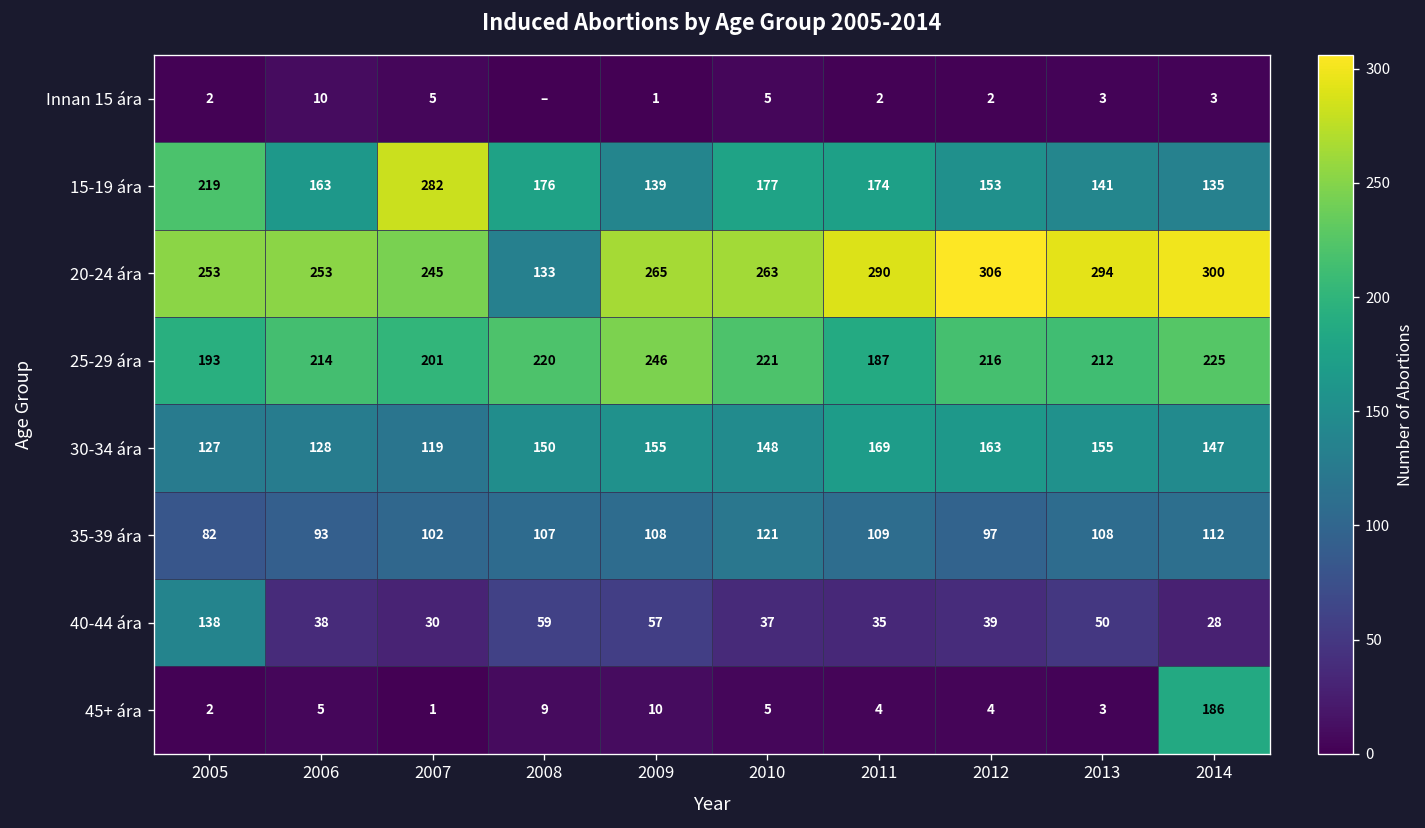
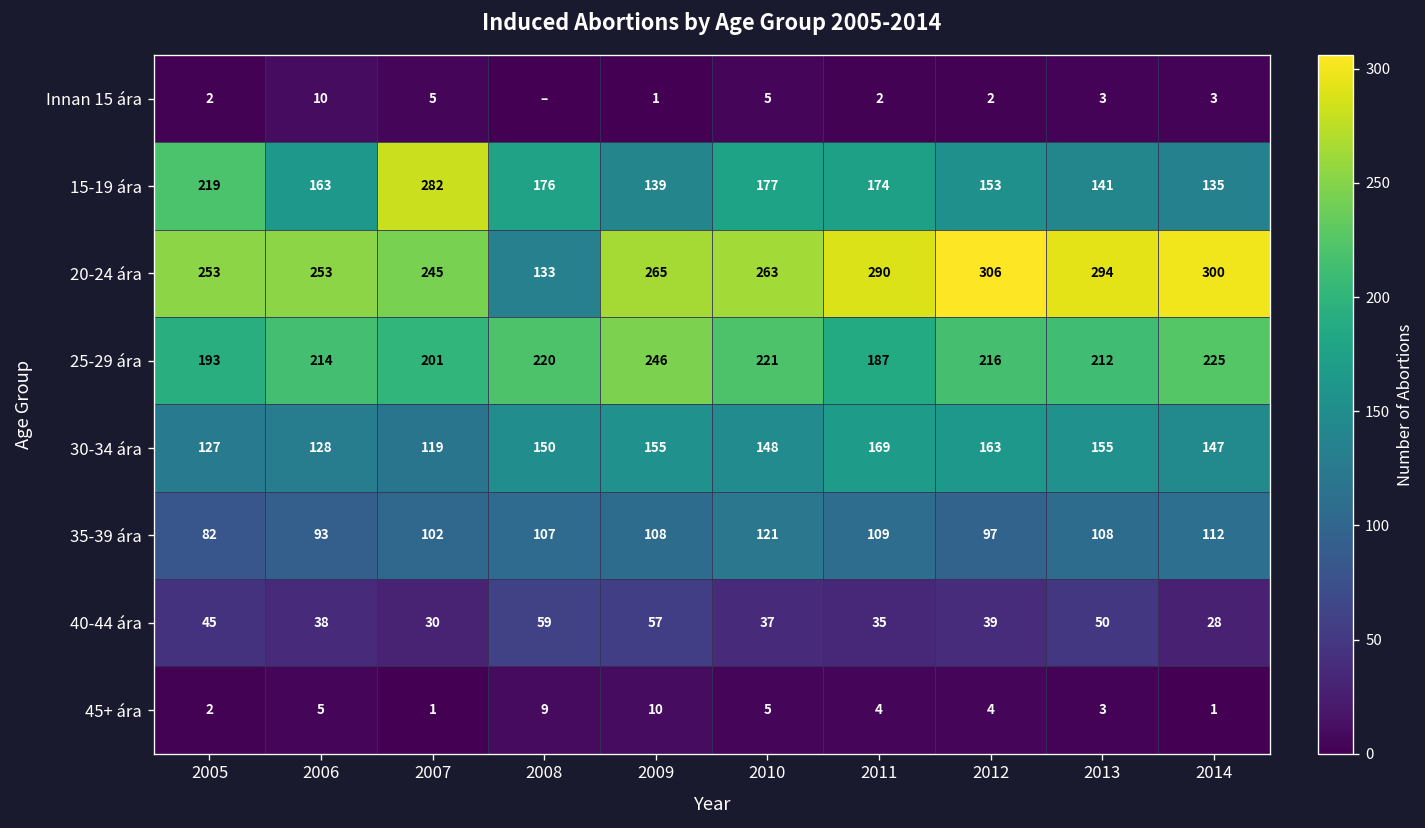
40-44 ára, 2005: 138 -> 45
45+ ára, 2014: 186 -> 1
